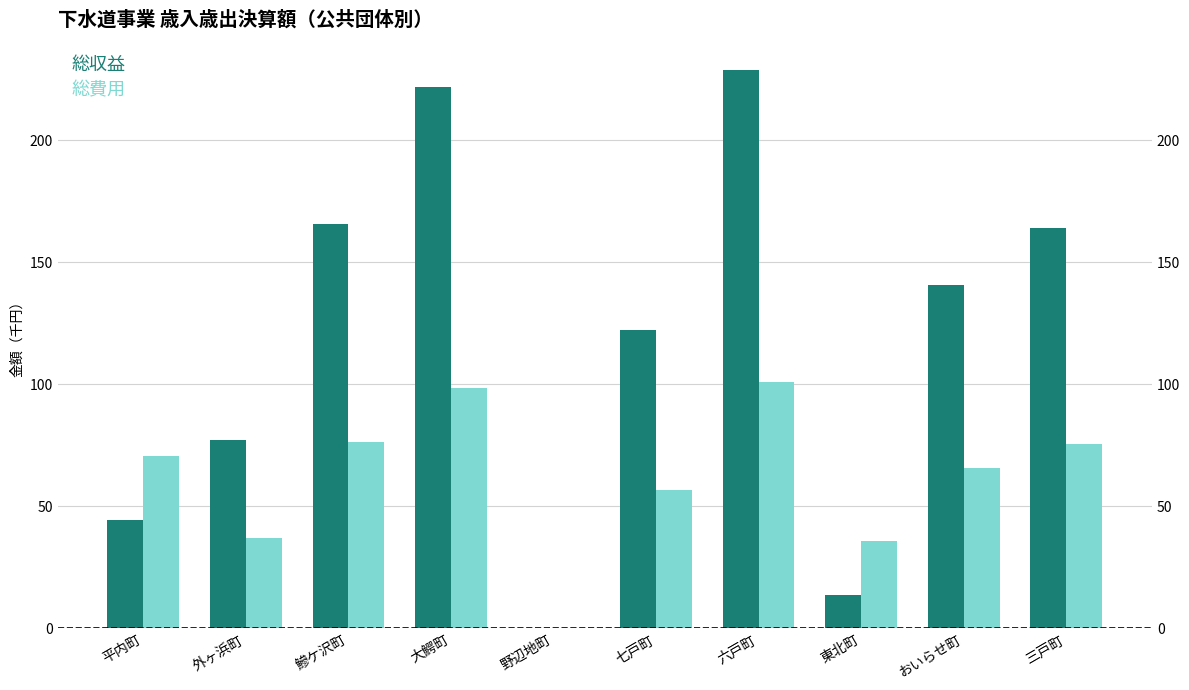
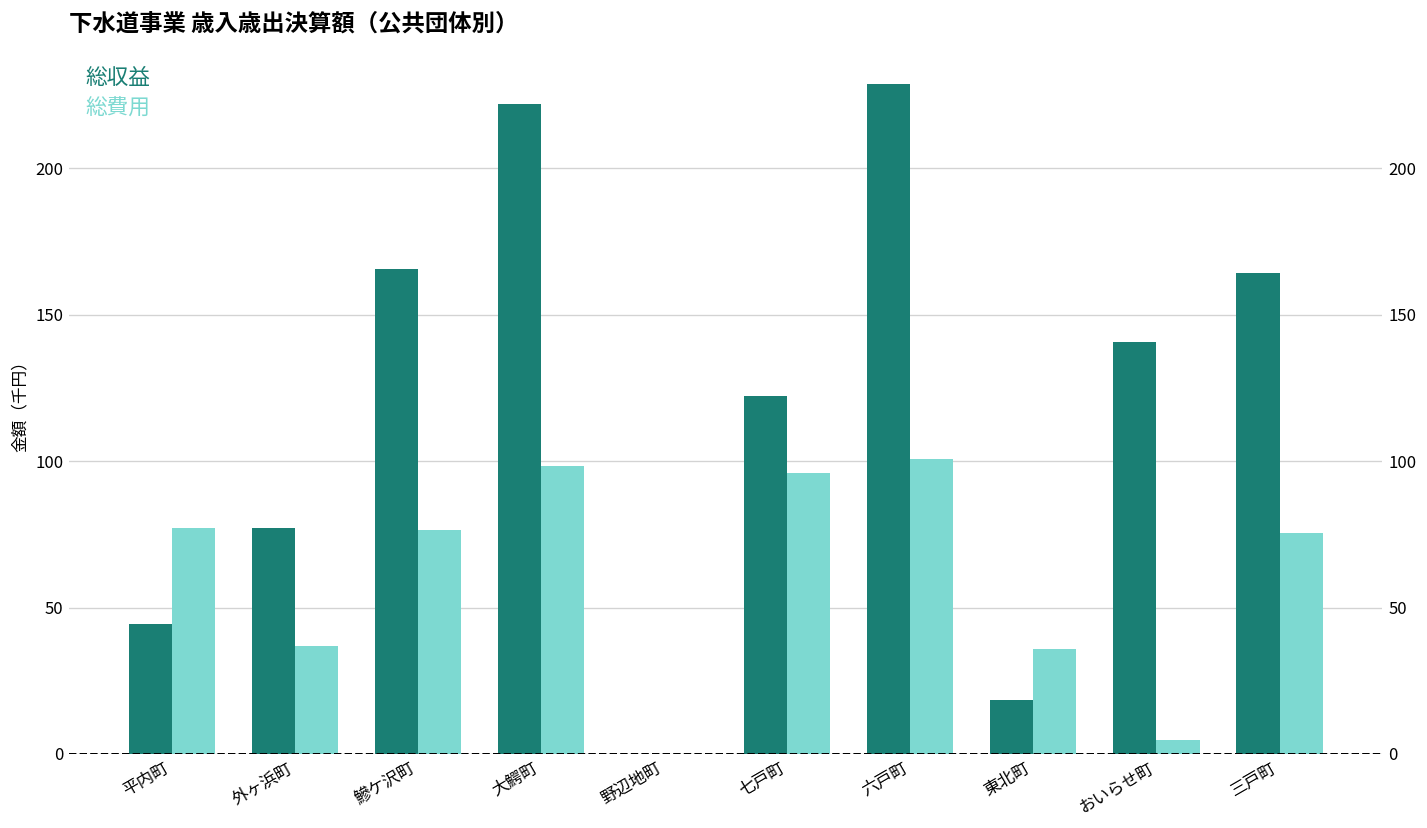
総費用, 平内町: 71 -> 77
総費用, 七戸町: 57 -> 96
総収益, 東北町: 14 -> 19
総費用, おいらせ町: 66 -> 5
